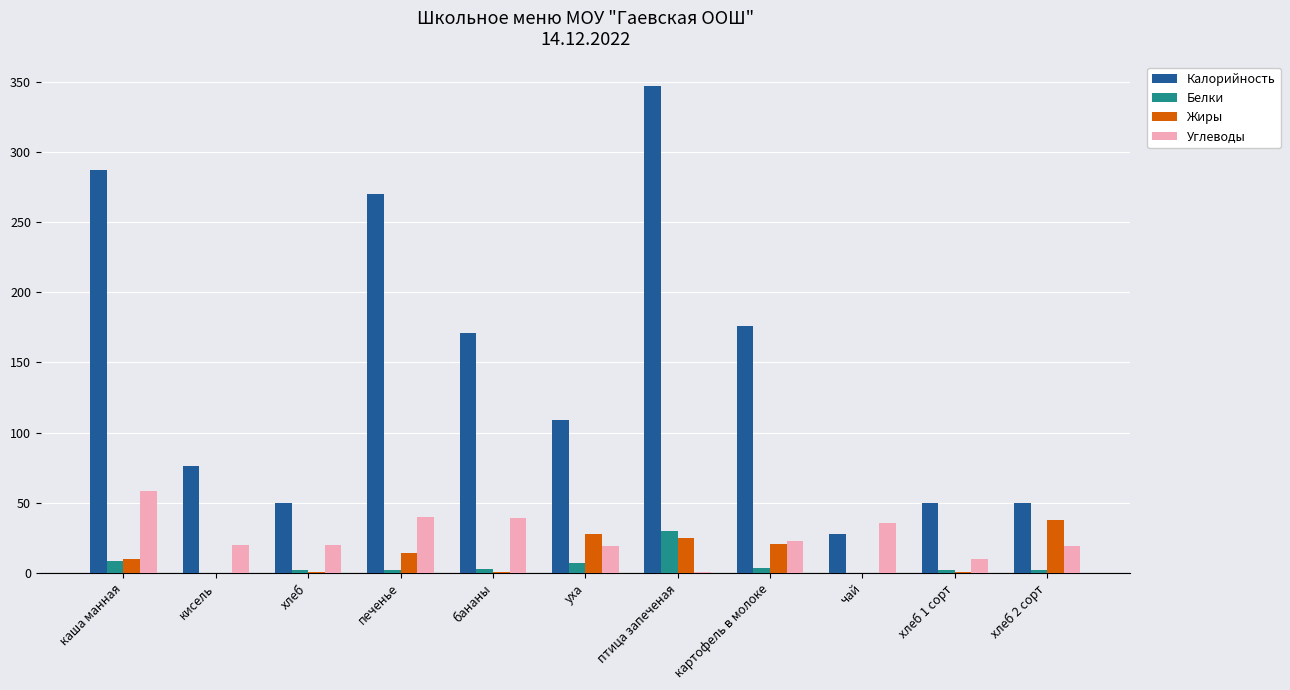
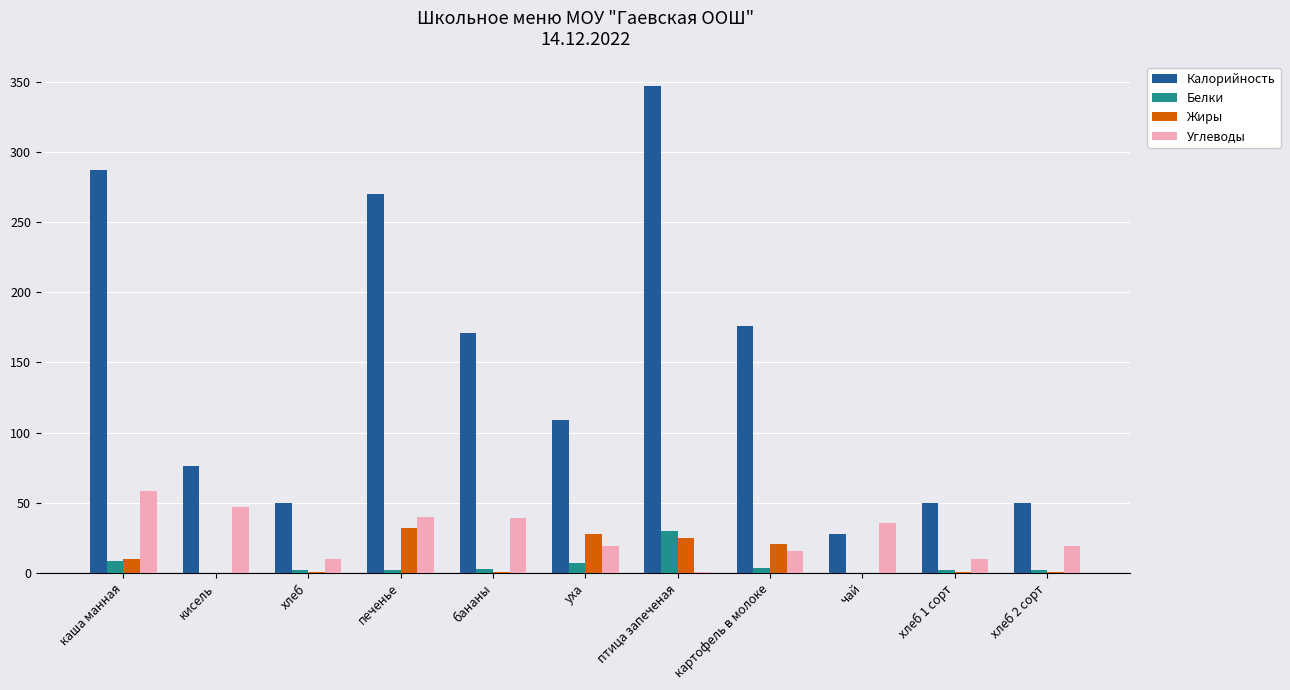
Углеводы, кисель: 20 -> 47
Углеводы, хлеб: 20 -> 10
Жиры, печенье: 14 -> 32
Углеводы, картофель в молоке: 23 -> 16
Жиры, хлеб 2 сорт: 38 -> 0
